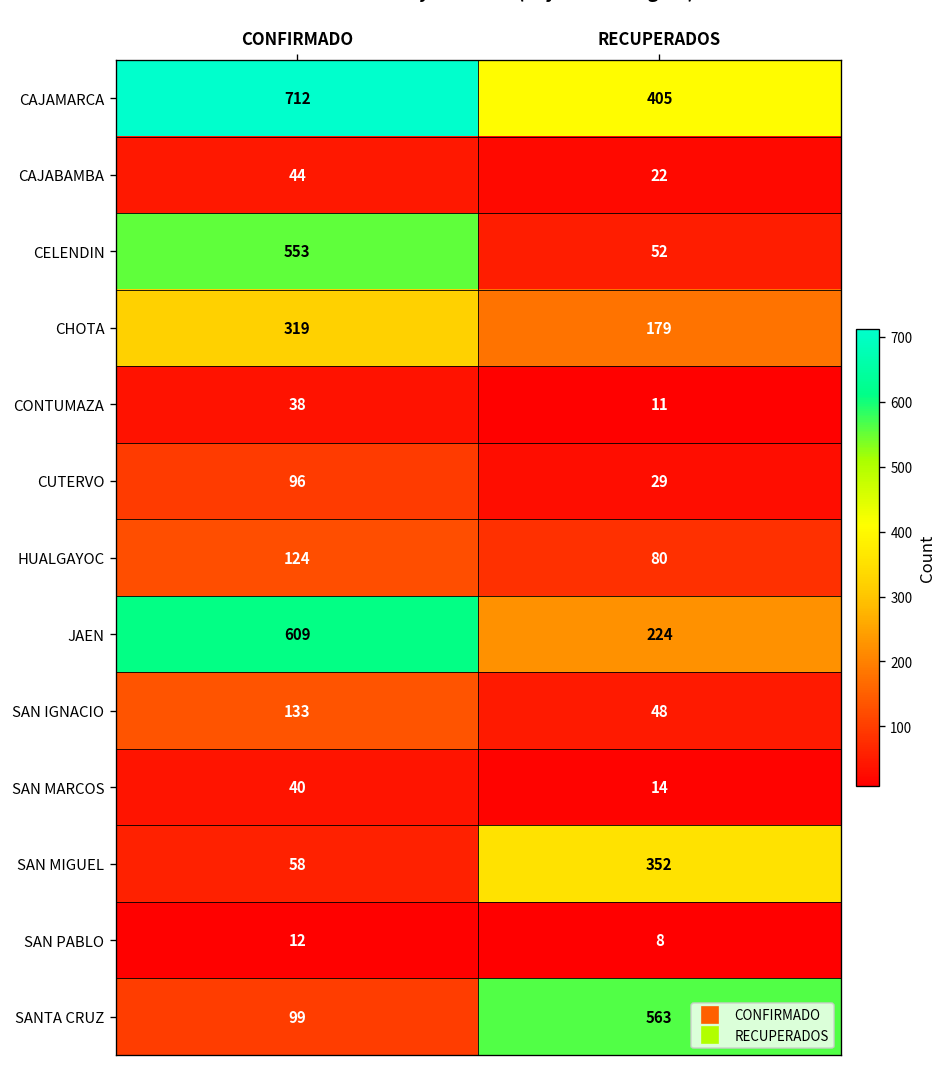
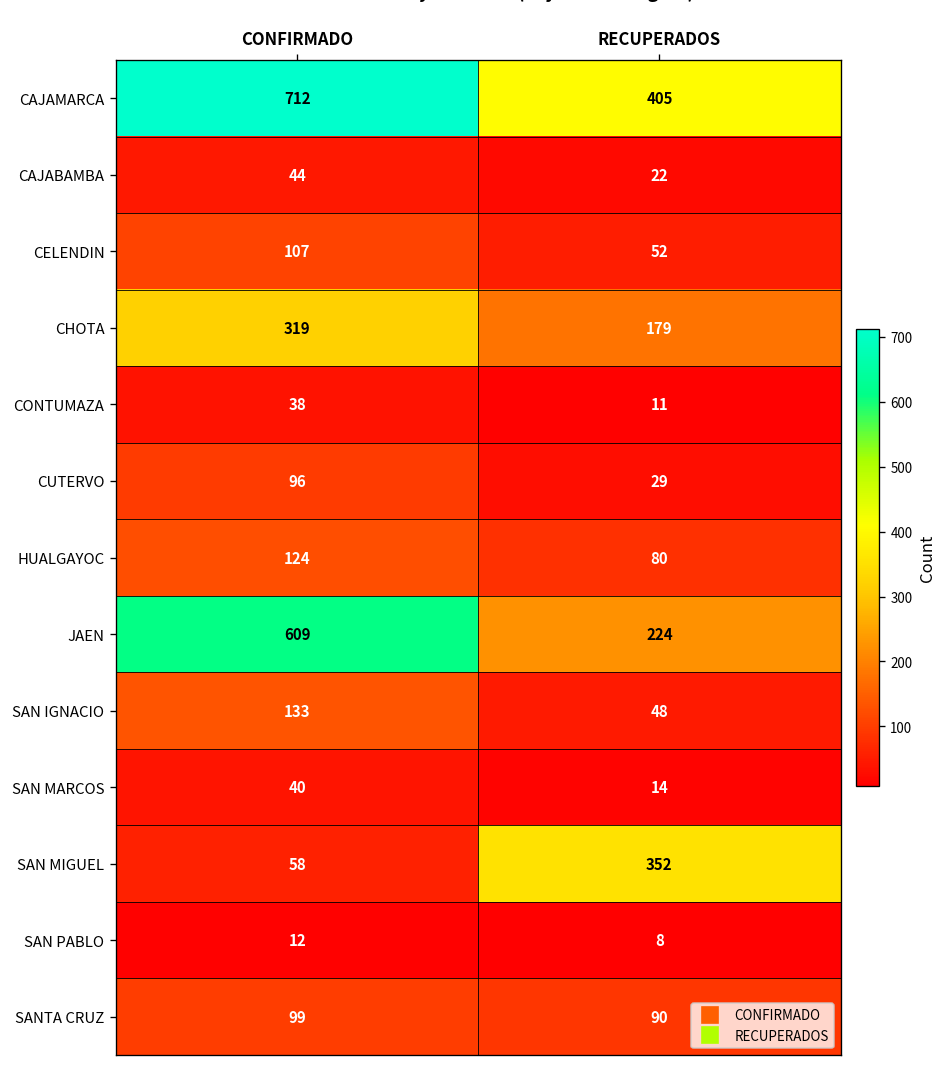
CELENDIN, CONFIRMADO: 553 -> 107
SANTA CRUZ, RECUPERADOS: 563 -> 90
